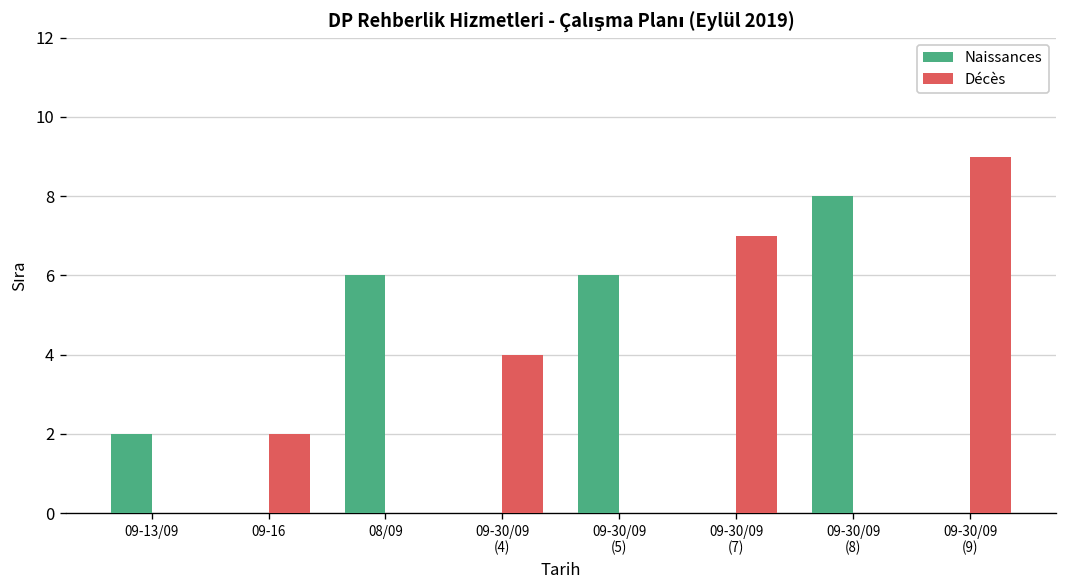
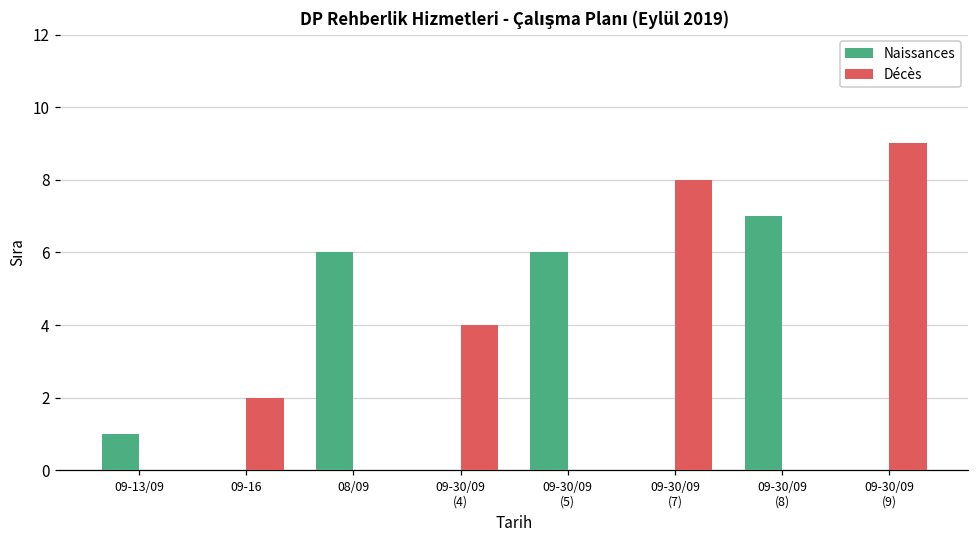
Naissances, 09-13/09: 2 -> 1
Décès, 09-30/09 (7): 7 -> 8
Naissances, 09-30/09 (8): 8 -> 7
